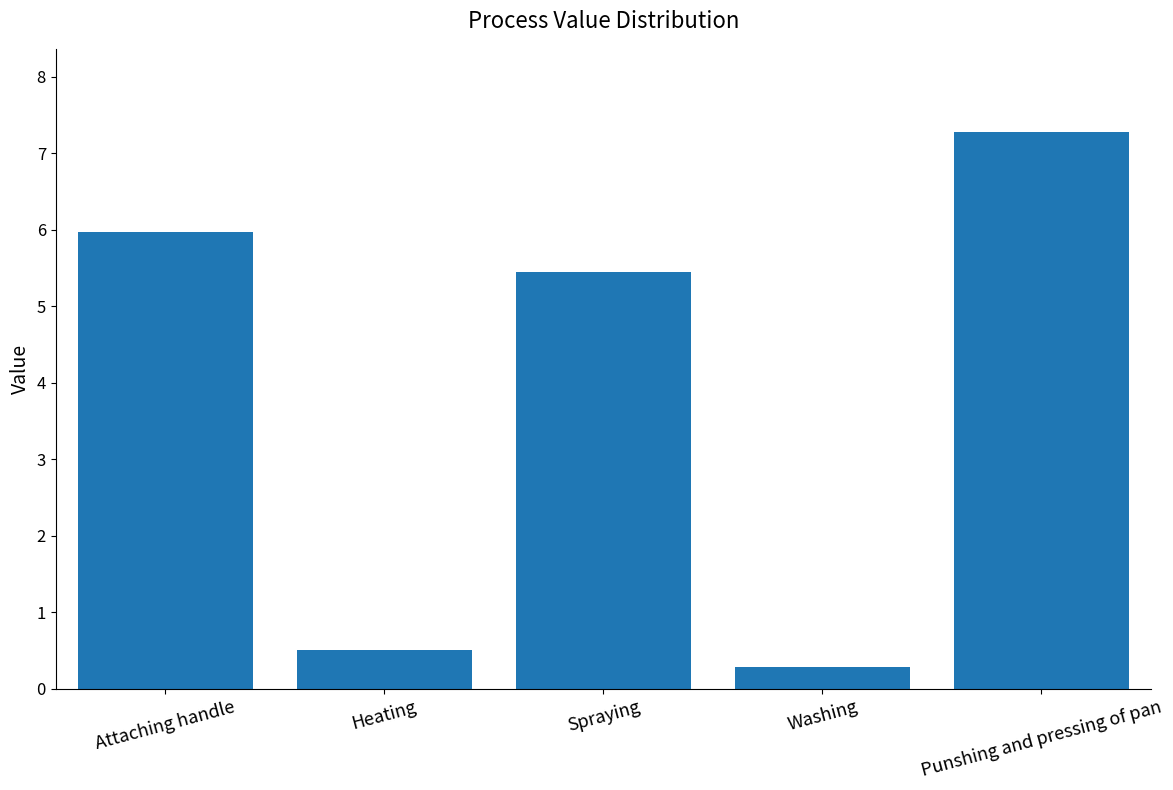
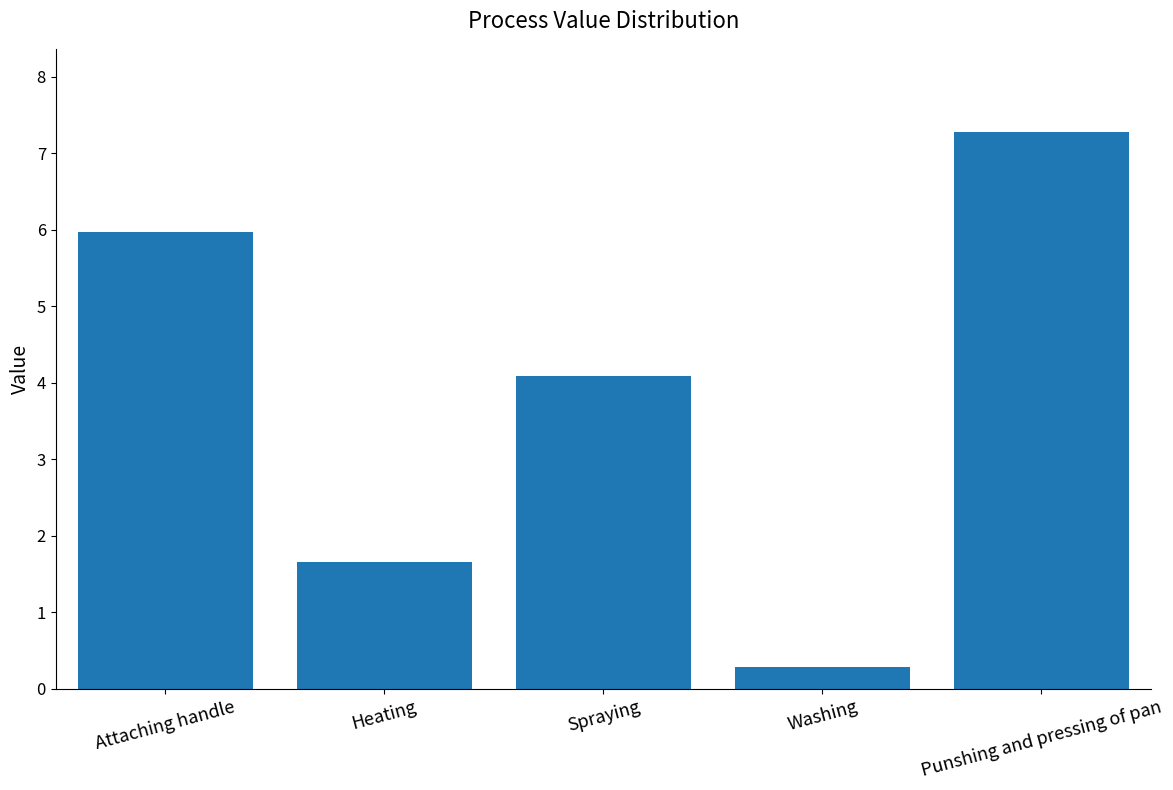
Heating: 0.5 -> 1.7
Spraying: 5.5 -> 4.1
